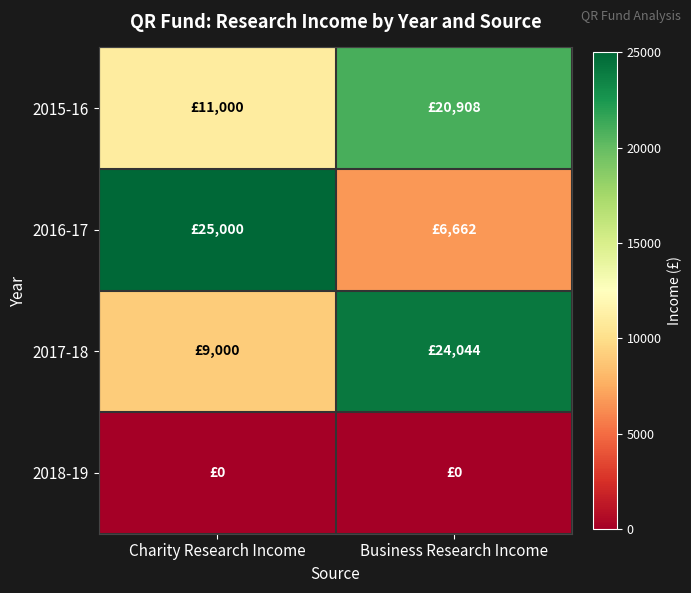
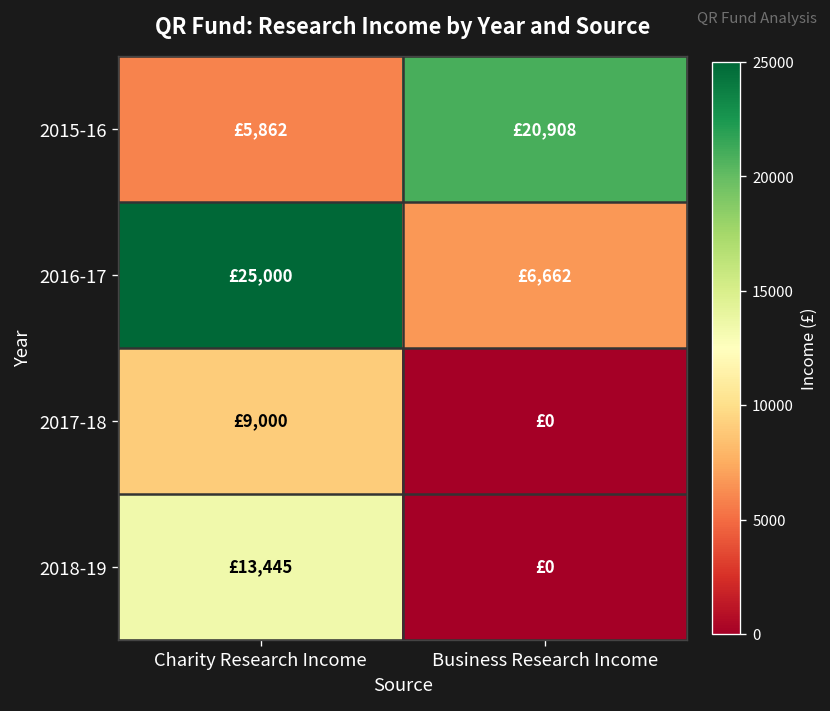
2015-16, Charity Research Income: £11,000 -> £5,862
2017-18, Business Research Income: £24,044 -> £0
2018-19, Charity Research Income: £0 -> £13,445
